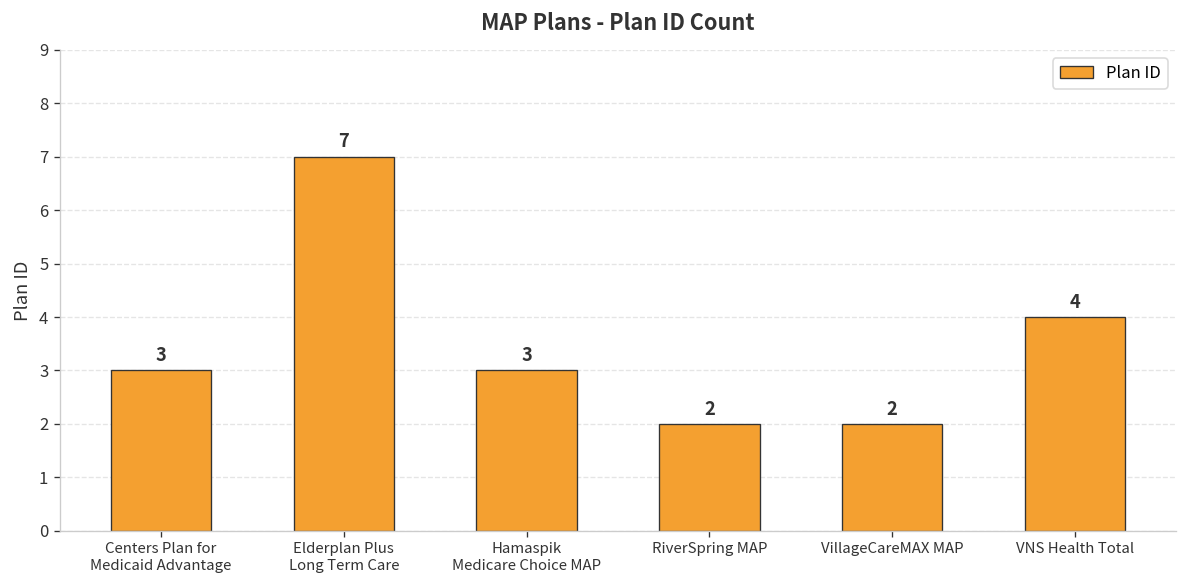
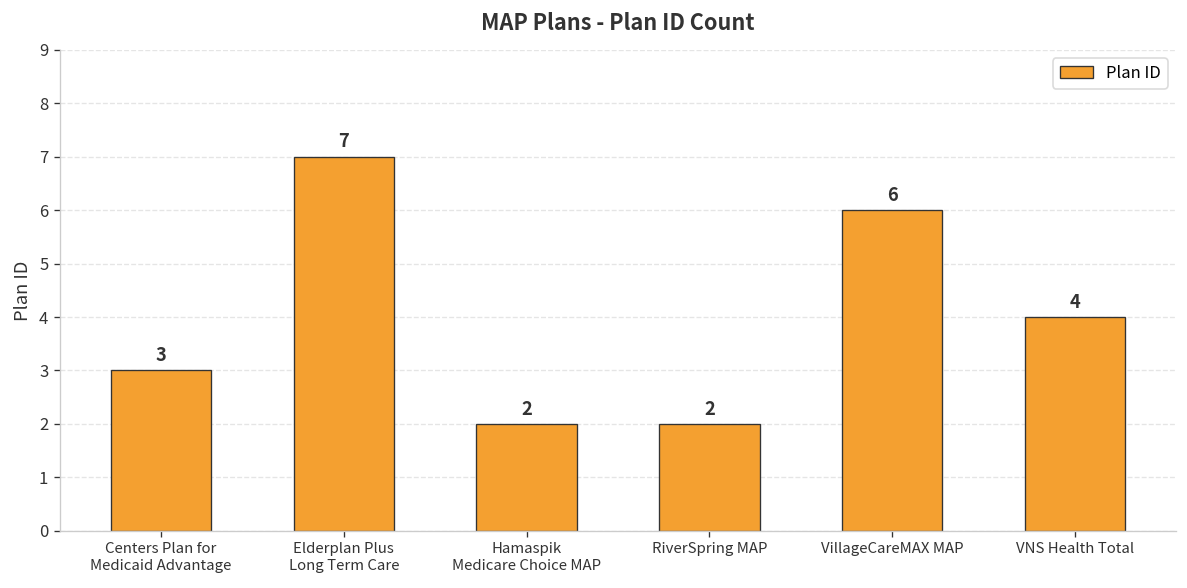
Hamaspik Medicare Choice MAP: 3 -> 2
VillageCareMAX MAP: 2 -> 6
